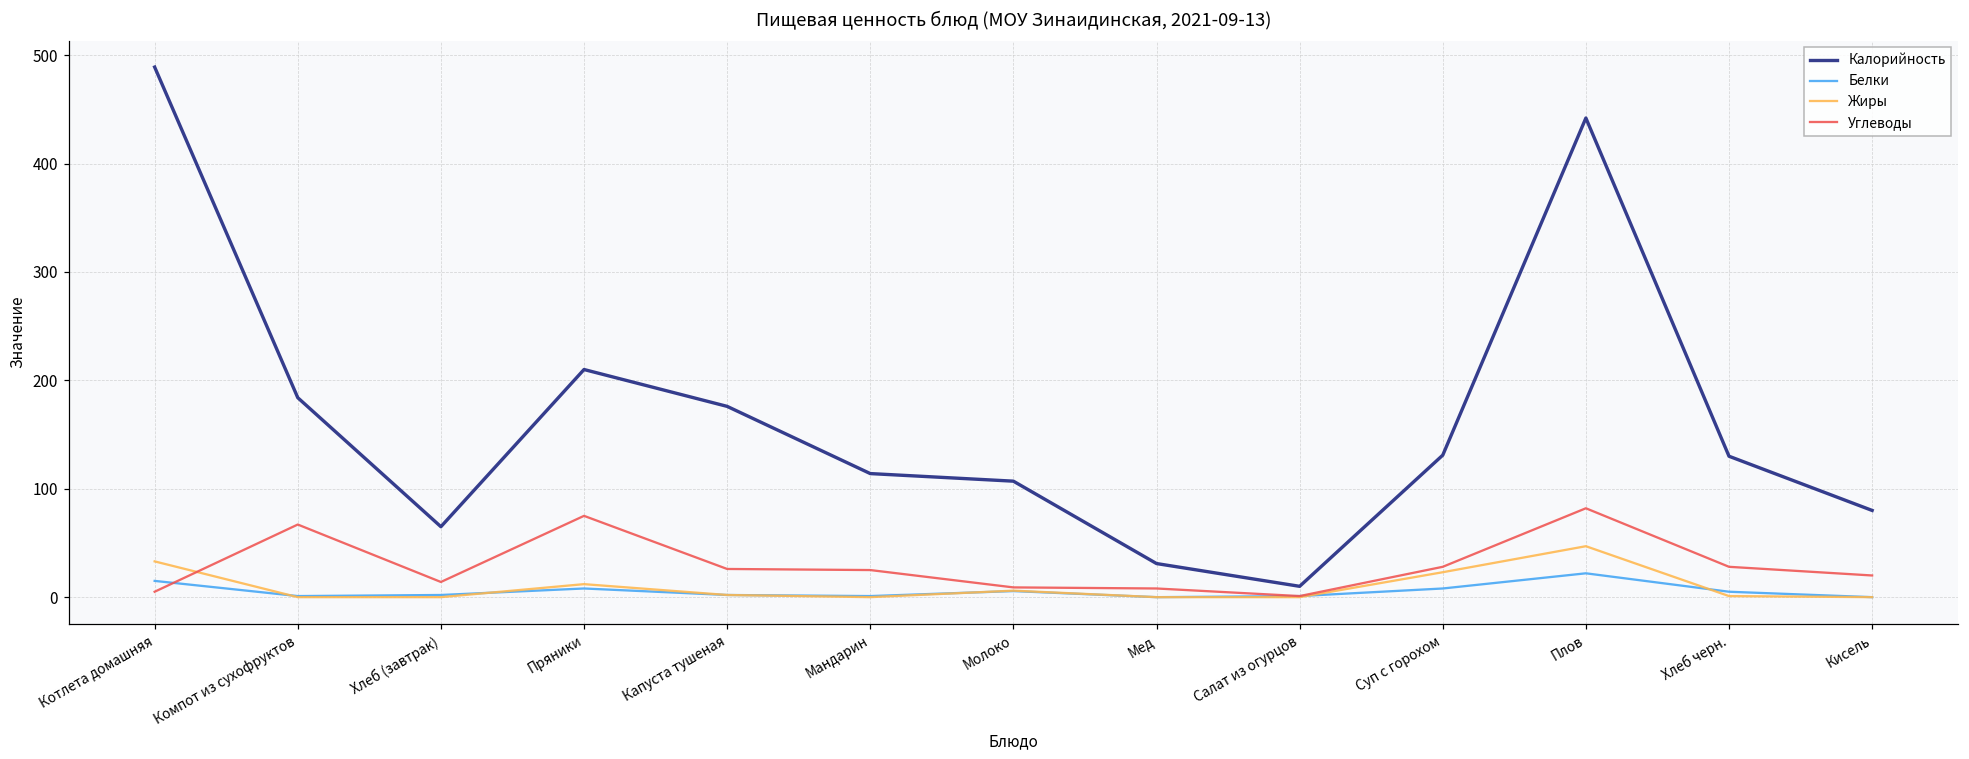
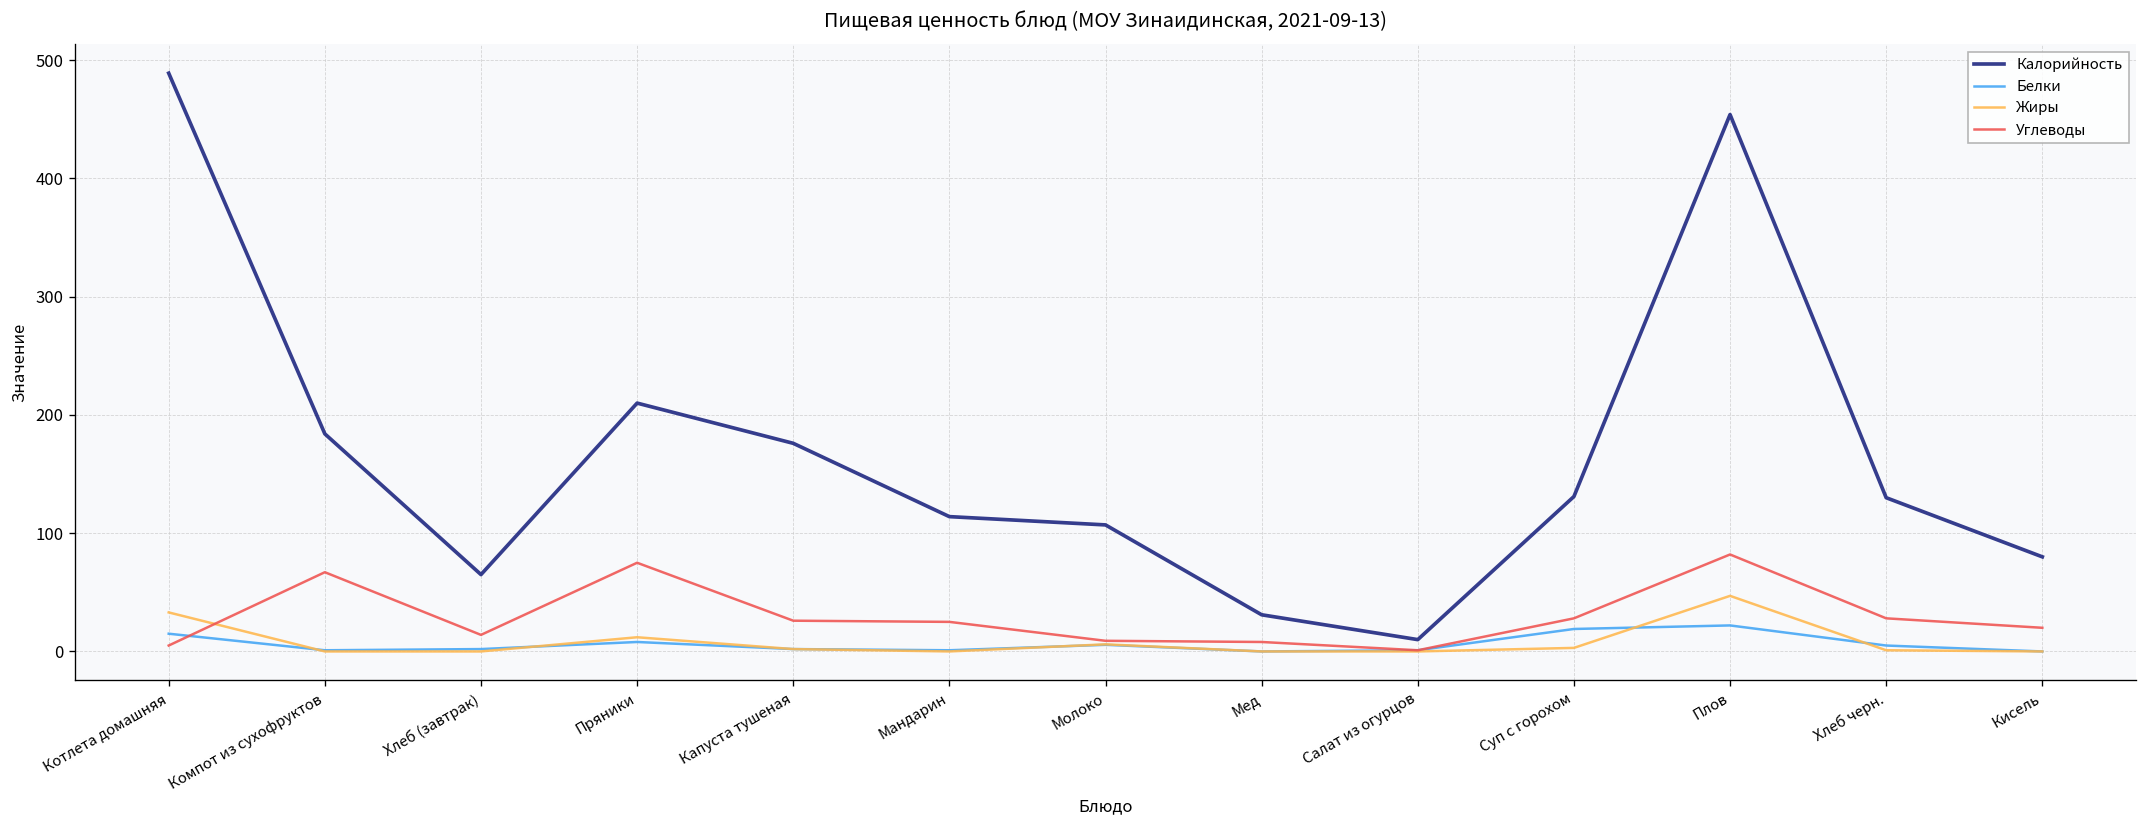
Белки, Суп с горохом: 10 -> 20
Жиры, Суп с горохом: 20 -> 0
Калорийность, Плов: 440 -> 450
